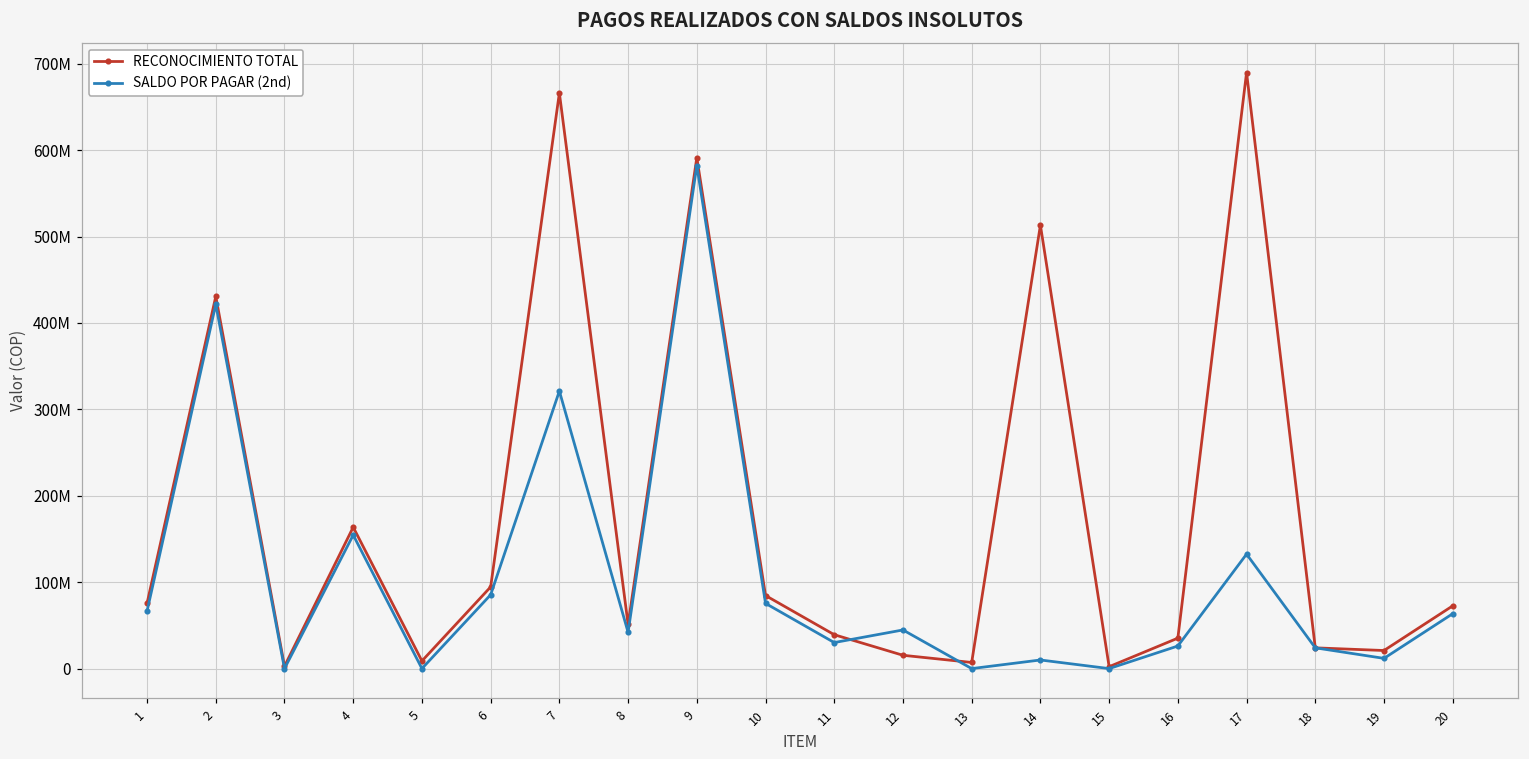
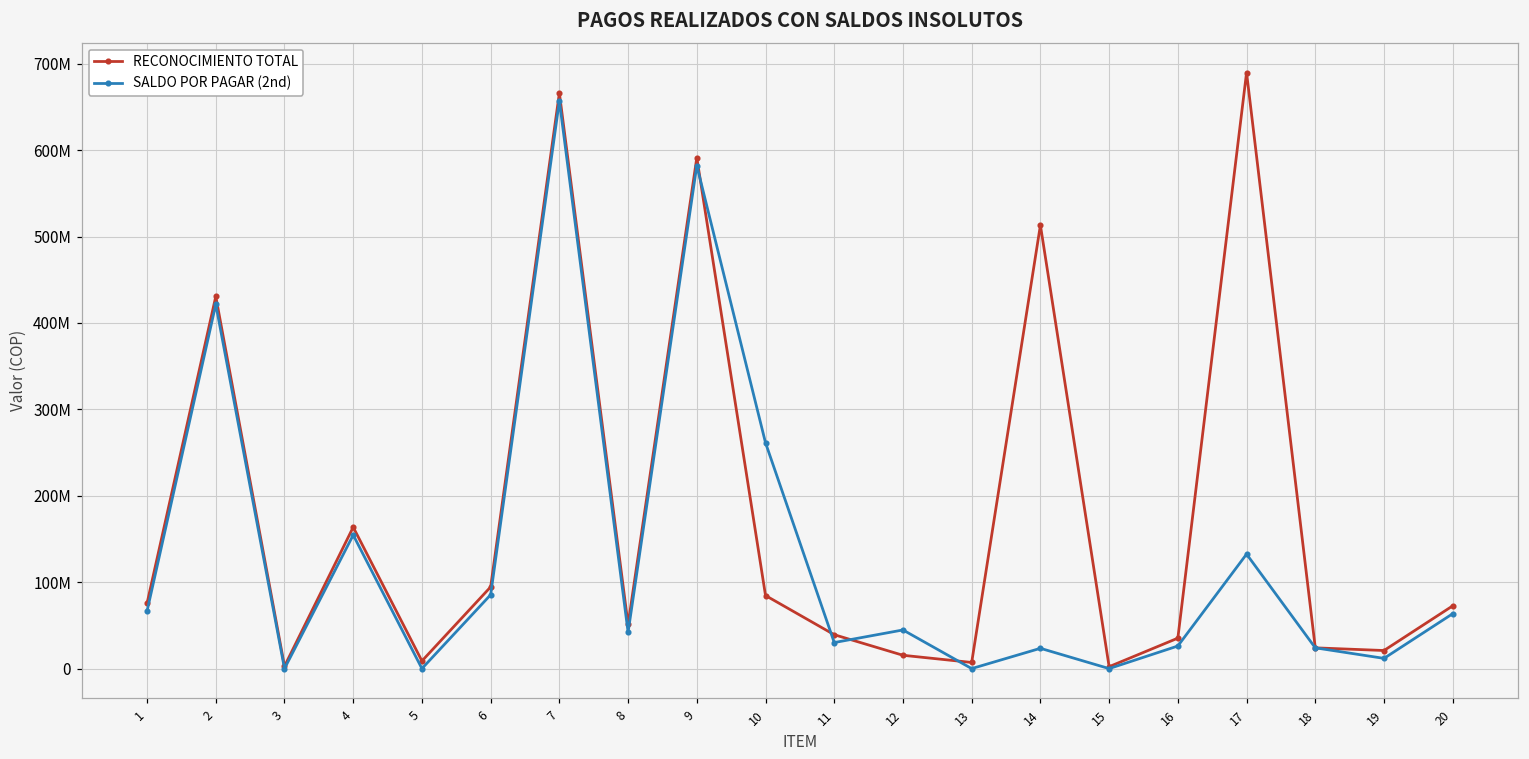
SALDO POR PAGAR (2nd), 7: 320000000 -> 660000000
SALDO POR PAGAR (2nd), 10: 80000000 -> 260000000
SALDO POR PAGAR (2nd), 14: 10000000 -> 20000000
